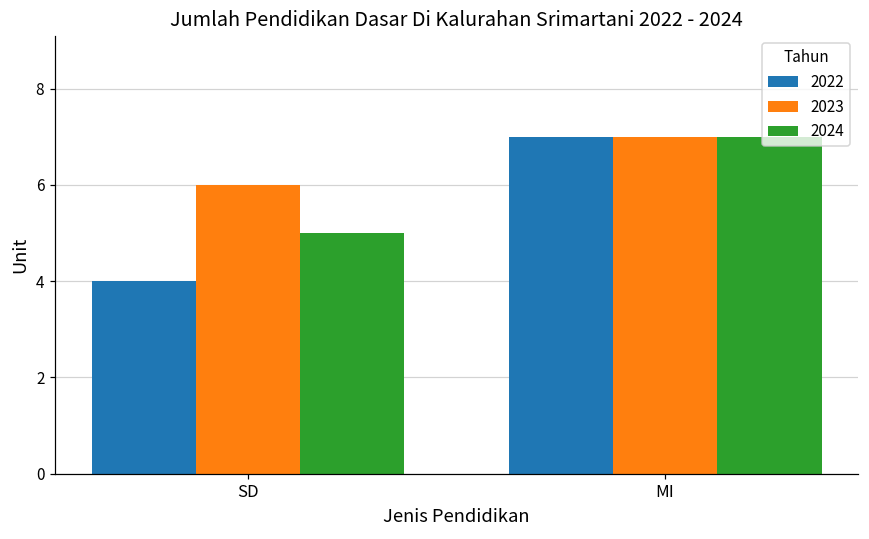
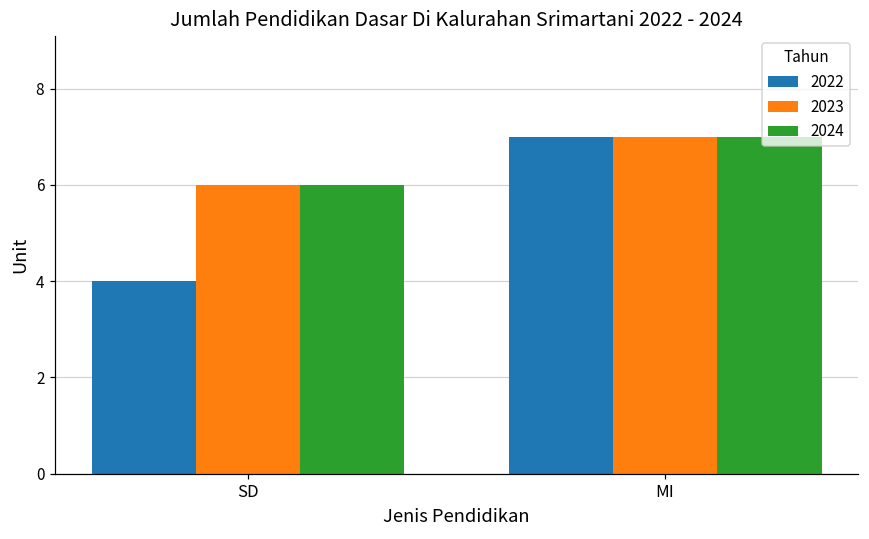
2024, SD: 5 -> 6
